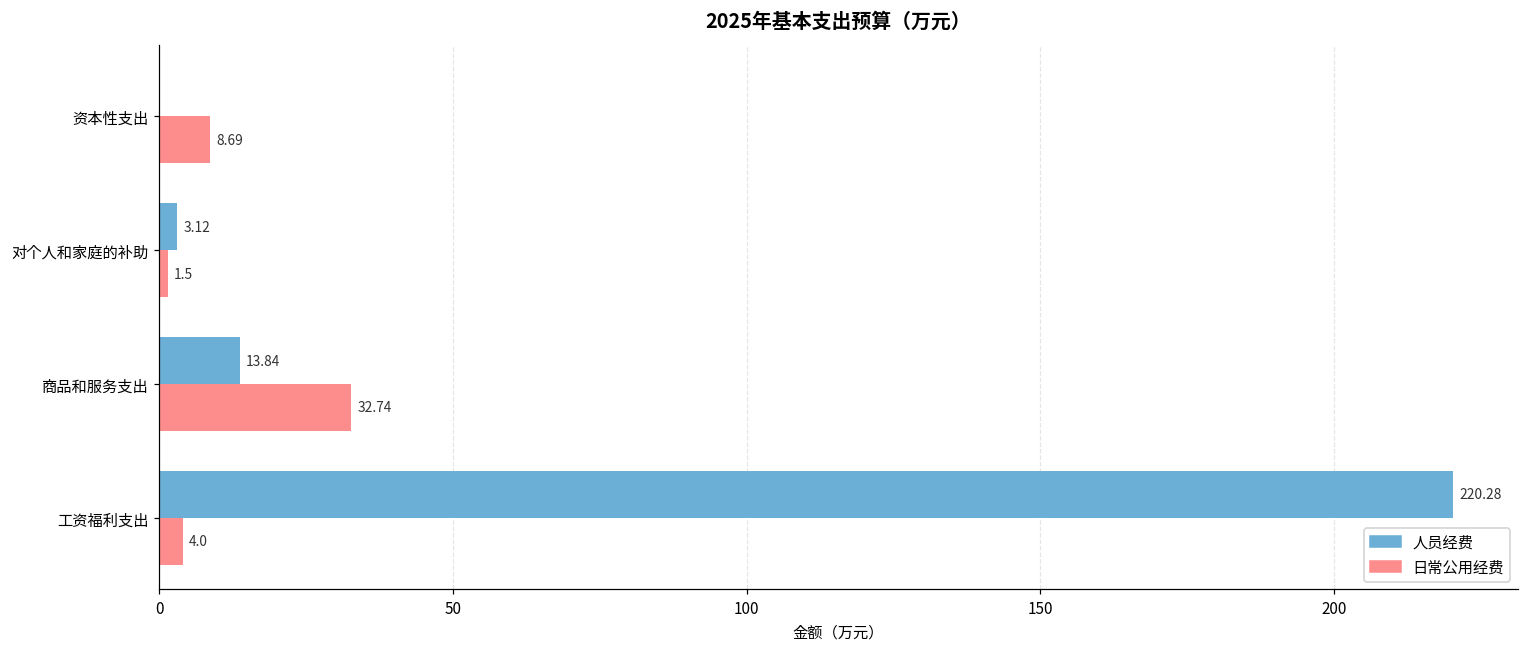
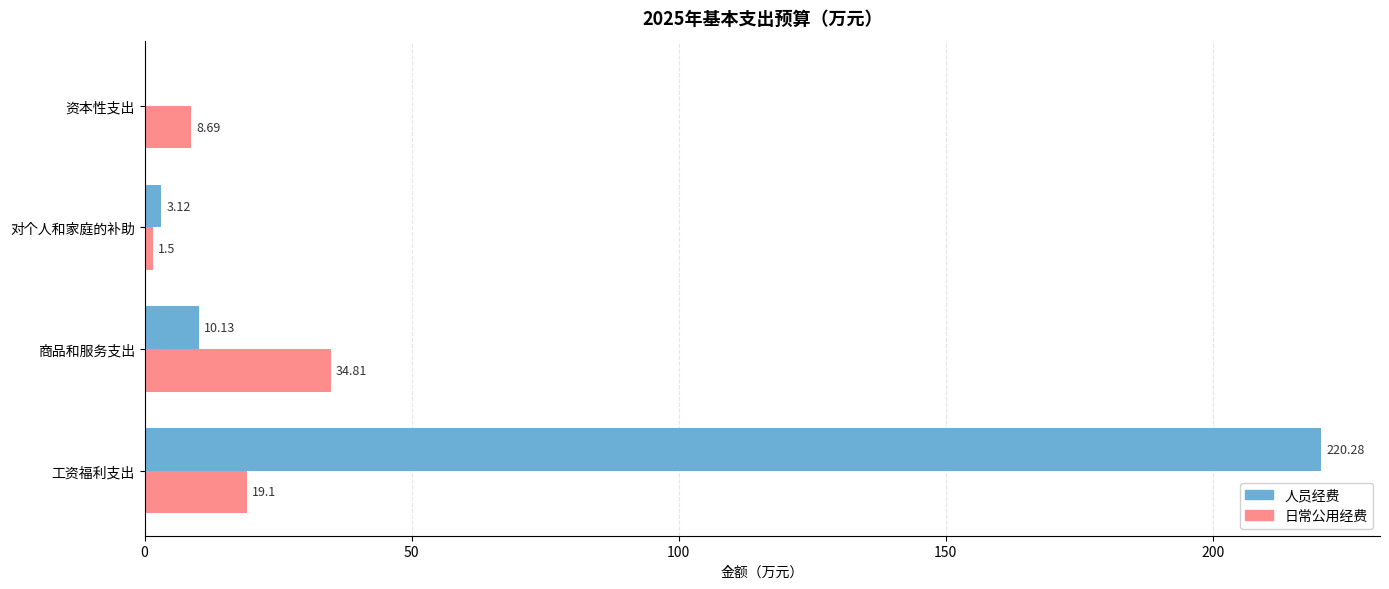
人员经费, 商品和服务支出: 13.84 -> 10.13
日常公用经费, 商品和服务支出: 32.74 -> 34.81
日常公用经费, 工资福利支出: 4.0 -> 19.1
